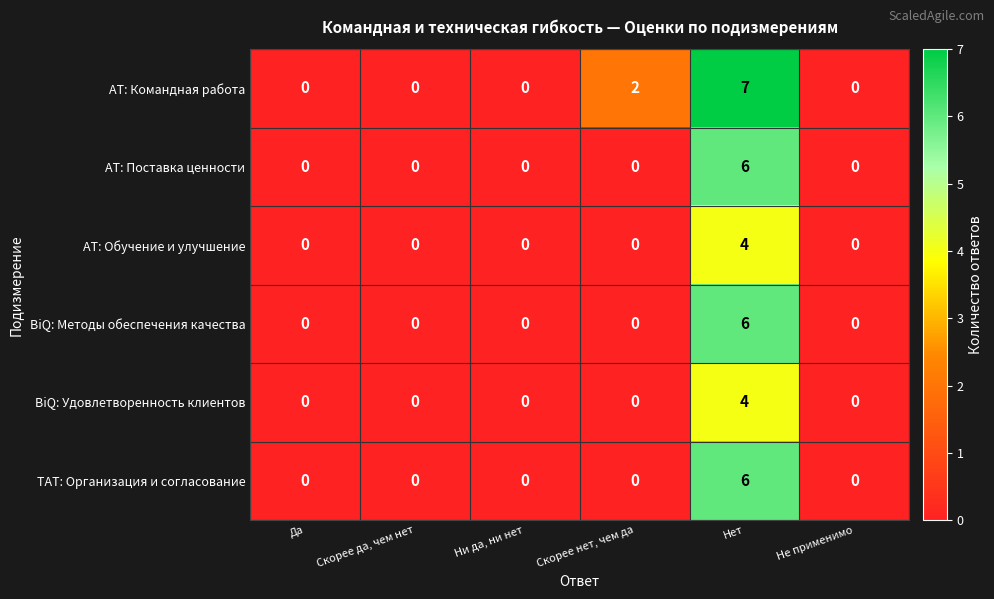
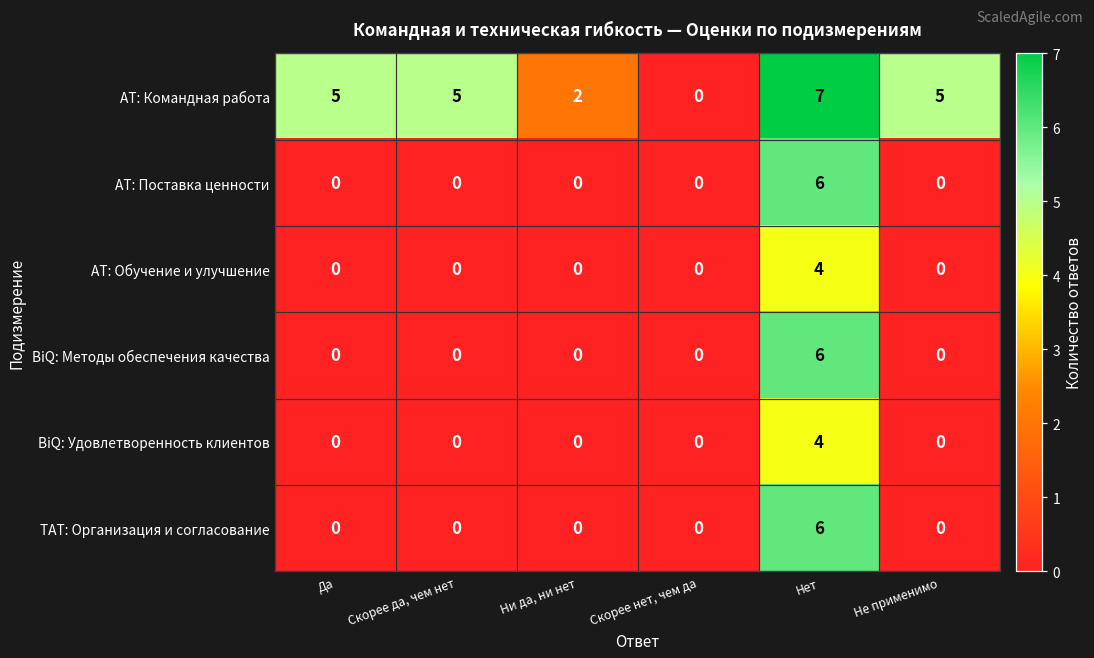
AT: Командная работа, Да: 0 -> 5
AT: Командная работа, Скорее да, чем нет: 0 -> 5
AT: Командная работа, Ни да, ни нет: 0 -> 2
AT: Командная работа, Скорее нет, чем да: 2 -> 0
AT: Командная работа, Не применимо: 0 -> 5
